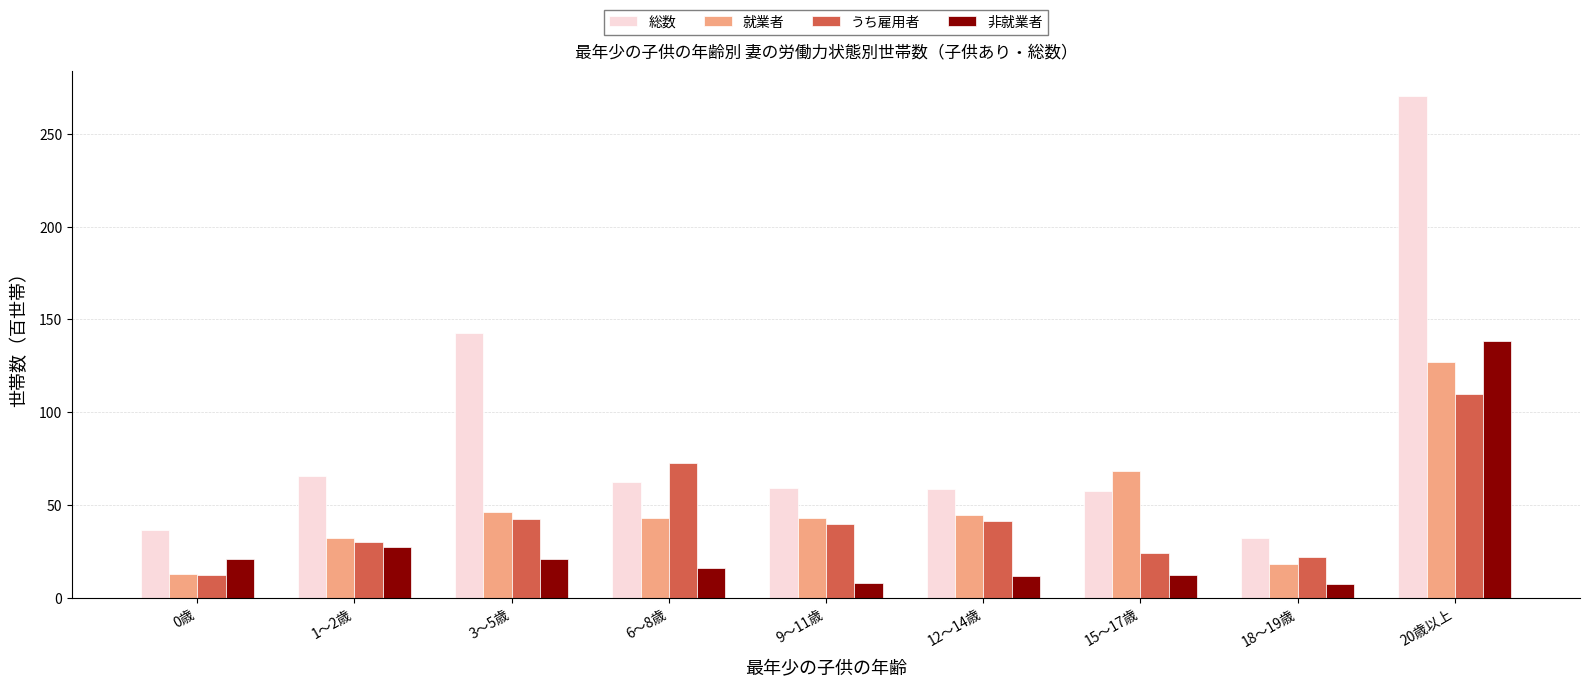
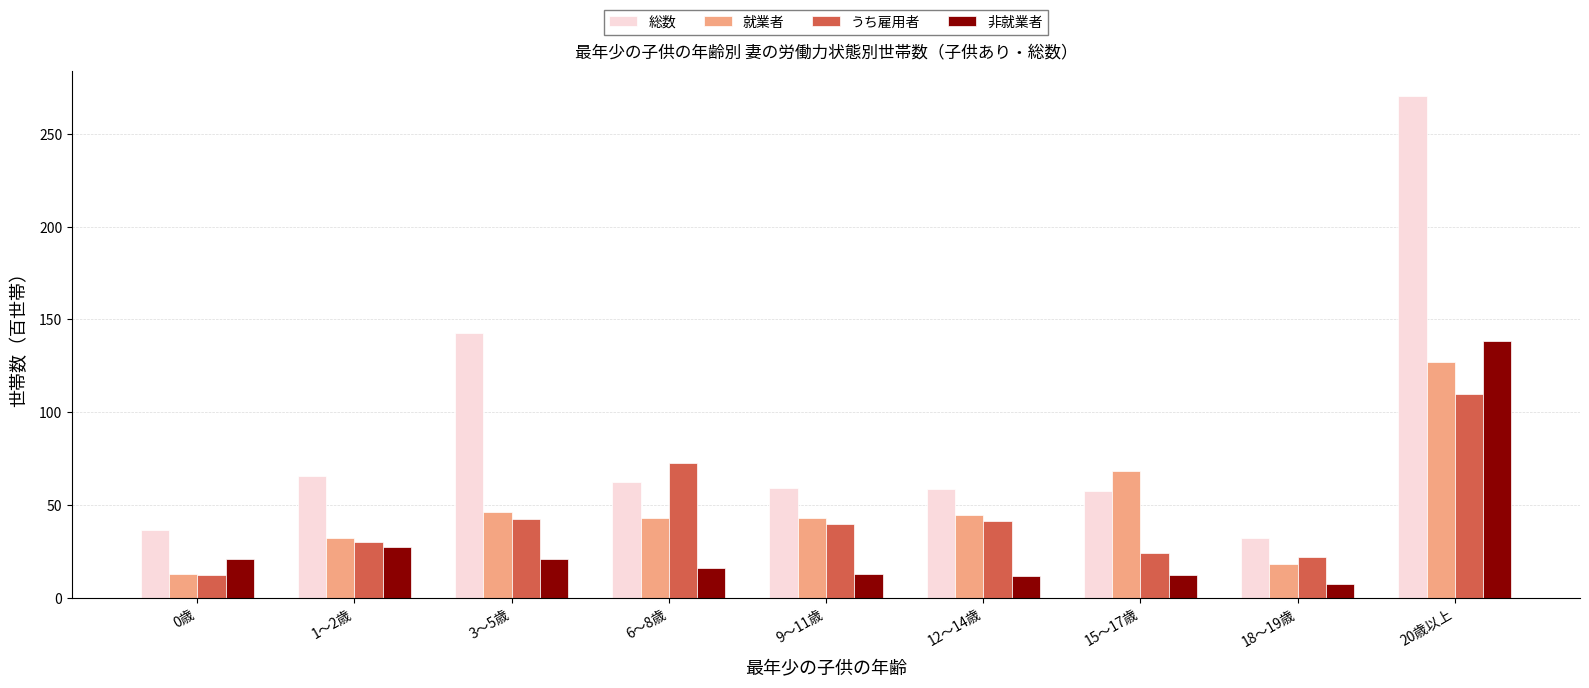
非就業者, 9～11歳: 8 -> 13
